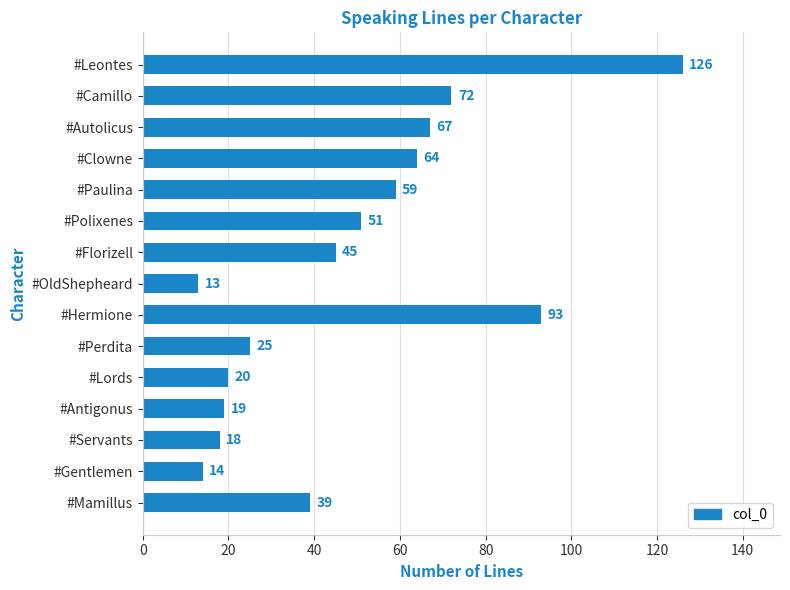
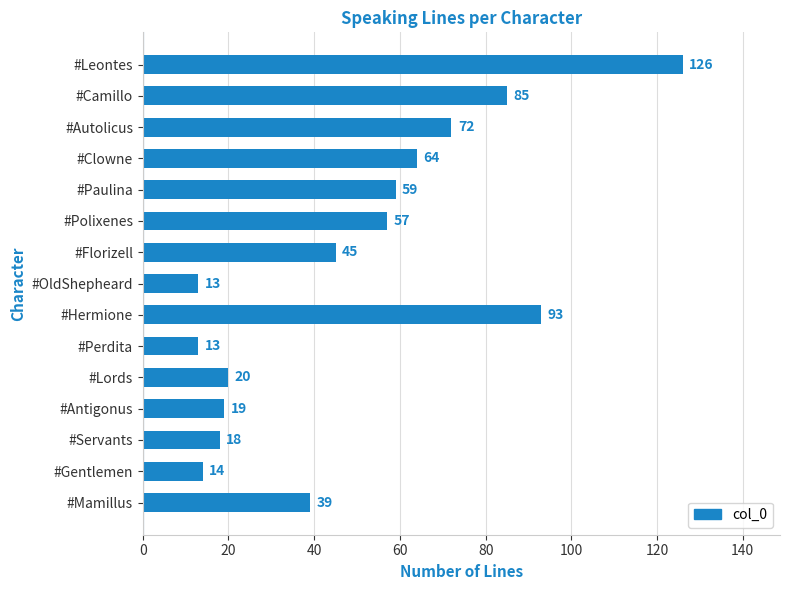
#Camillo: 72 -> 85
#Autolicus: 67 -> 72
#Polixenes: 51 -> 57
#Perdita: 25 -> 13
